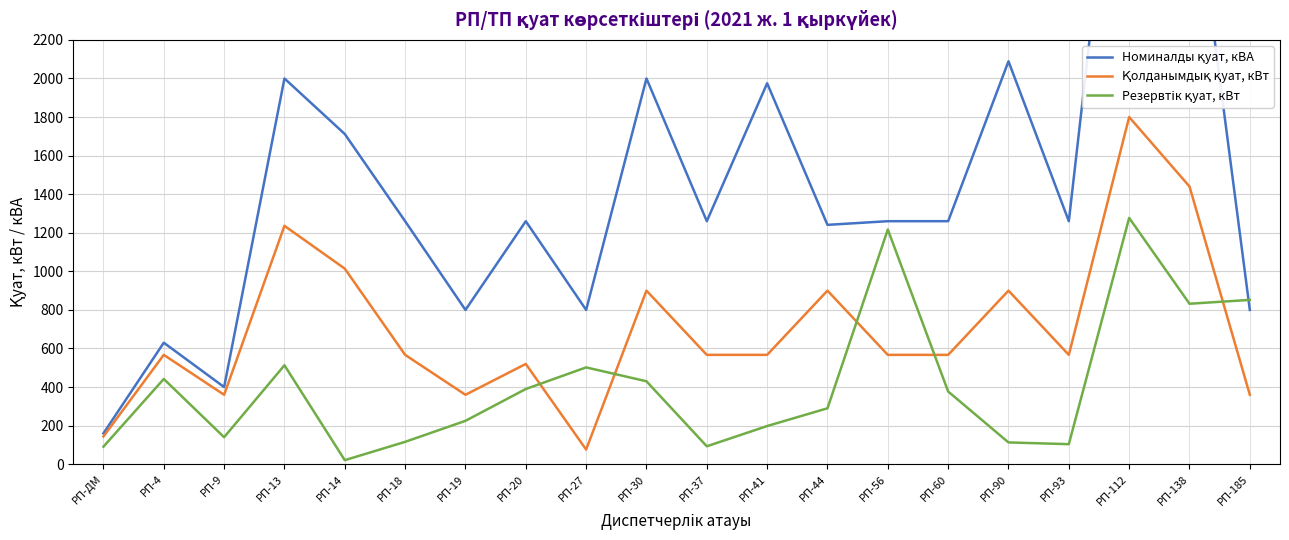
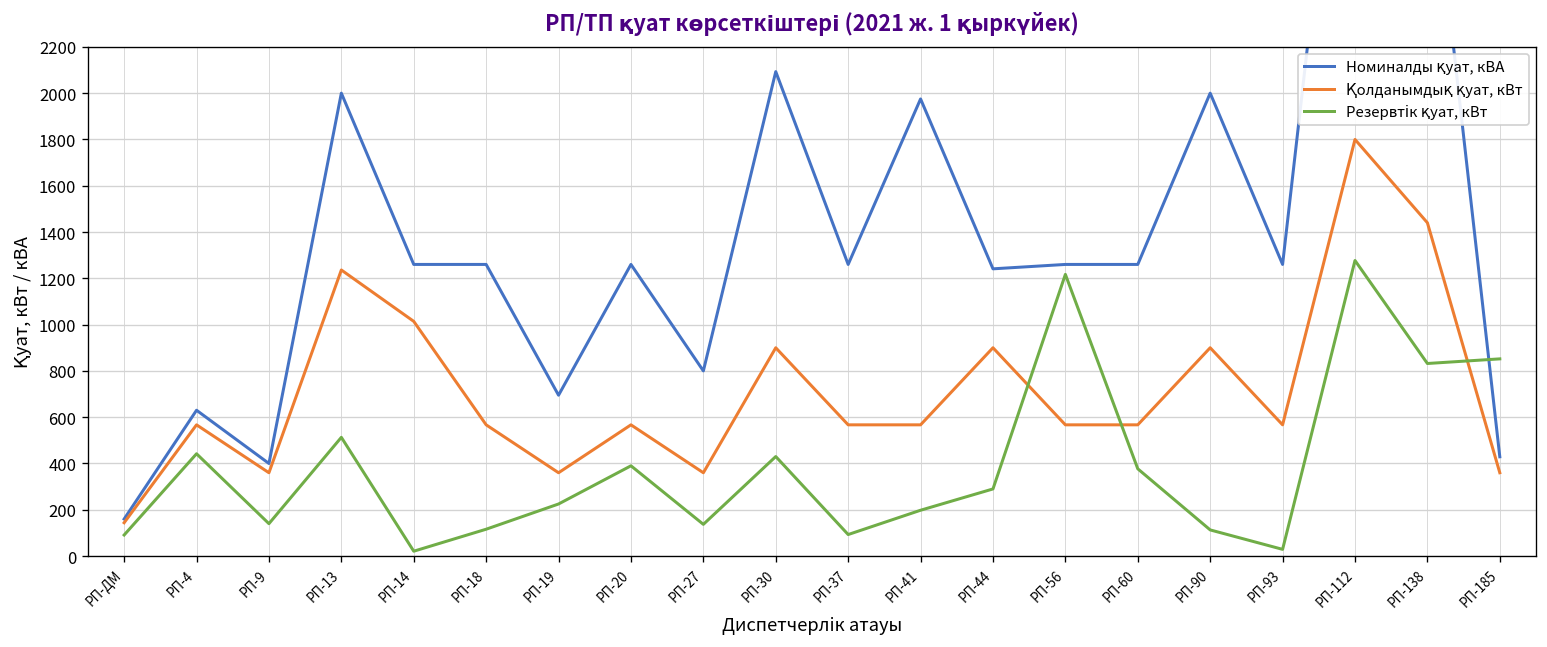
Номиналды қуат, кВА, РП-14: 1710 -> 1260
Номиналды қуат, кВА, РП-19: 800 -> 700
Қолданымдық қуат, кВт, РП-20: 520 -> 570
Қолданымдық қуат, кВт, РП-27: 80 -> 360
Резервтік қуат, кВт, РП-27: 500 -> 140
Номиналды қуат, кВА, РП-30: 2000 -> 2090
Номиналды қуат, кВА, РП-90: 2090 -> 2000
Резервтік қуат, кВт, РП-93: 100 -> 30
Номиналды қуат, кВА, РП-185: 800 -> 430
